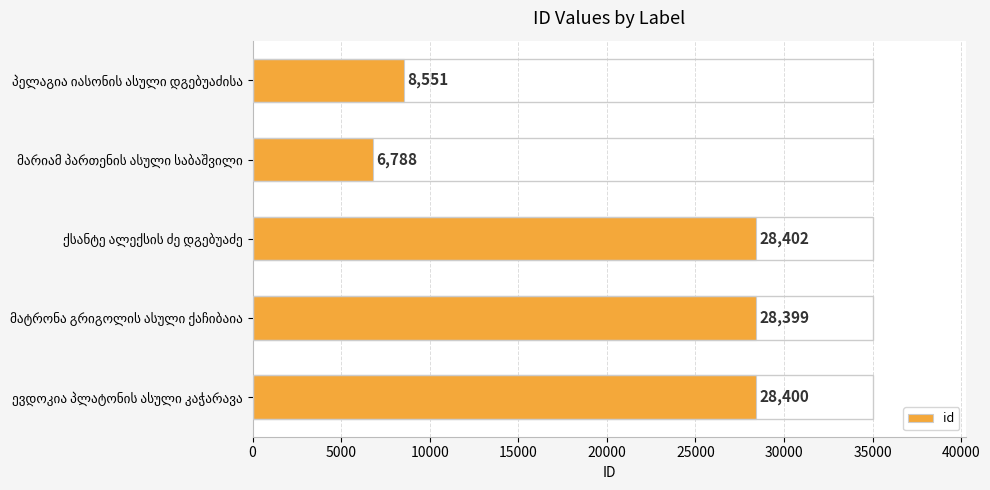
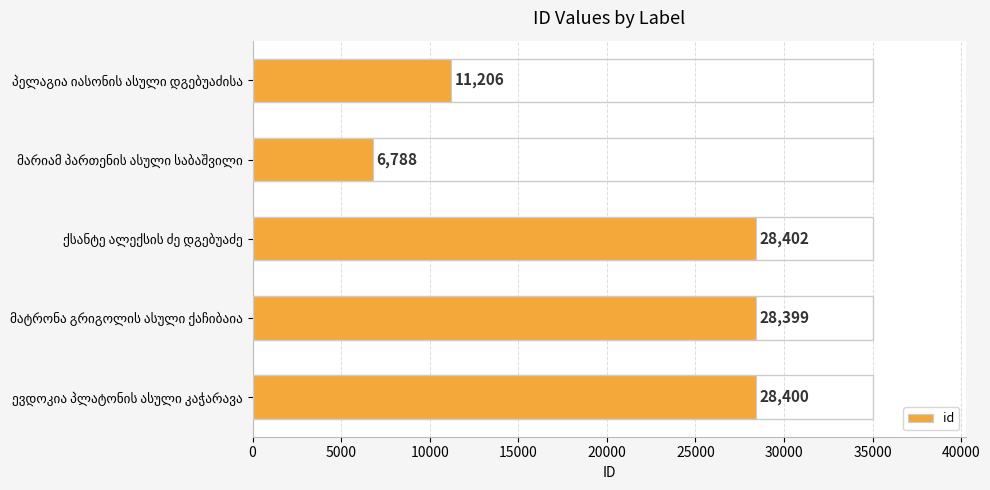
პელაგია იასონის ასული დგებუაძისა: 8,551 -> 11,206
